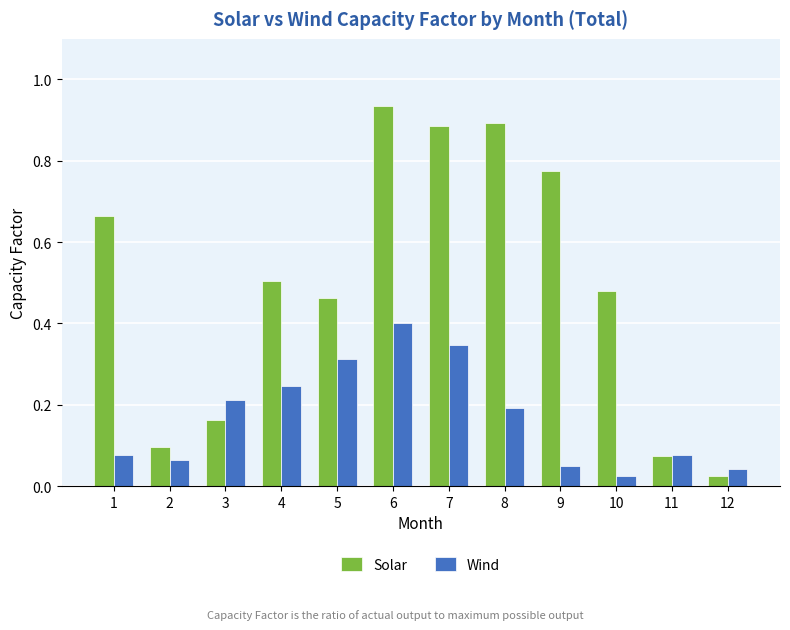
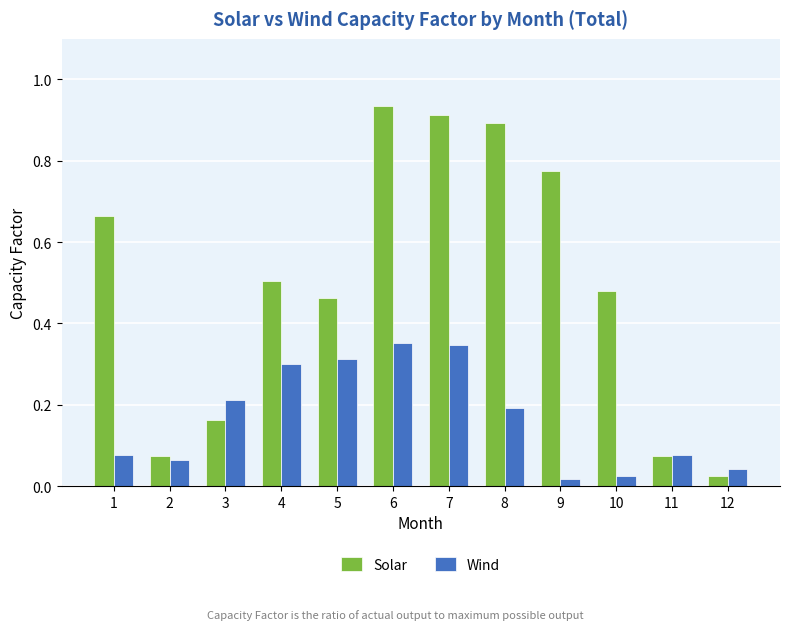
Solar, 2: 0.10 -> 0.08
Wind, 4: 0.25 -> 0.30
Wind, 6: 0.40 -> 0.35
Solar, 7: 0.89 -> 0.91
Wind, 9: 0.05 -> 0.02
